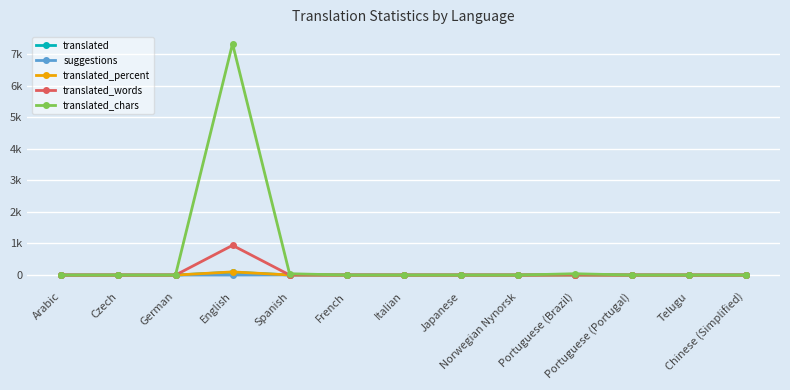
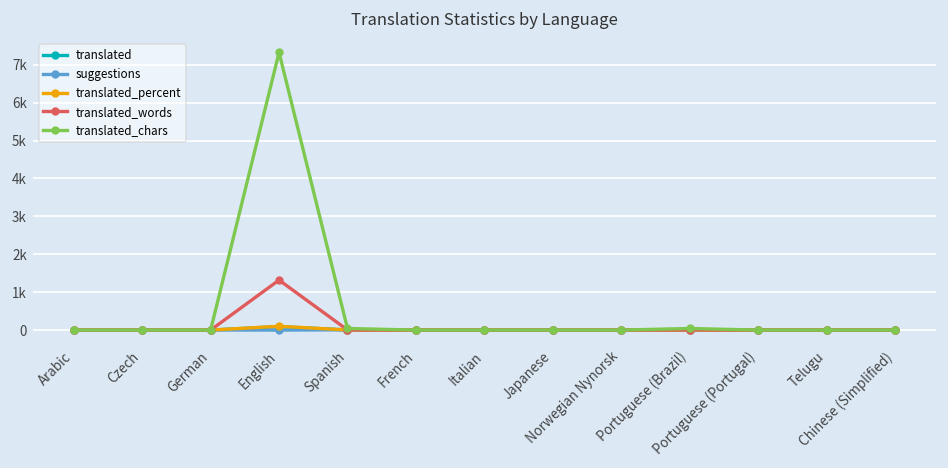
translated_words, English: 900 -> 1300
